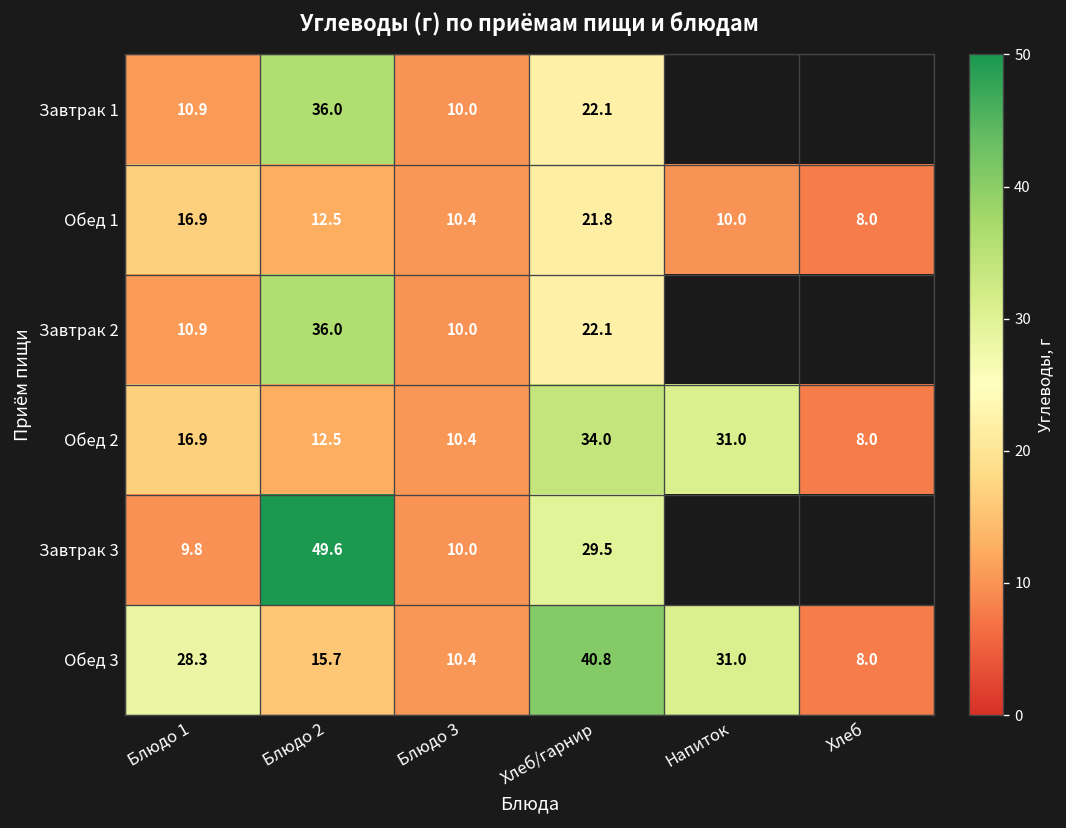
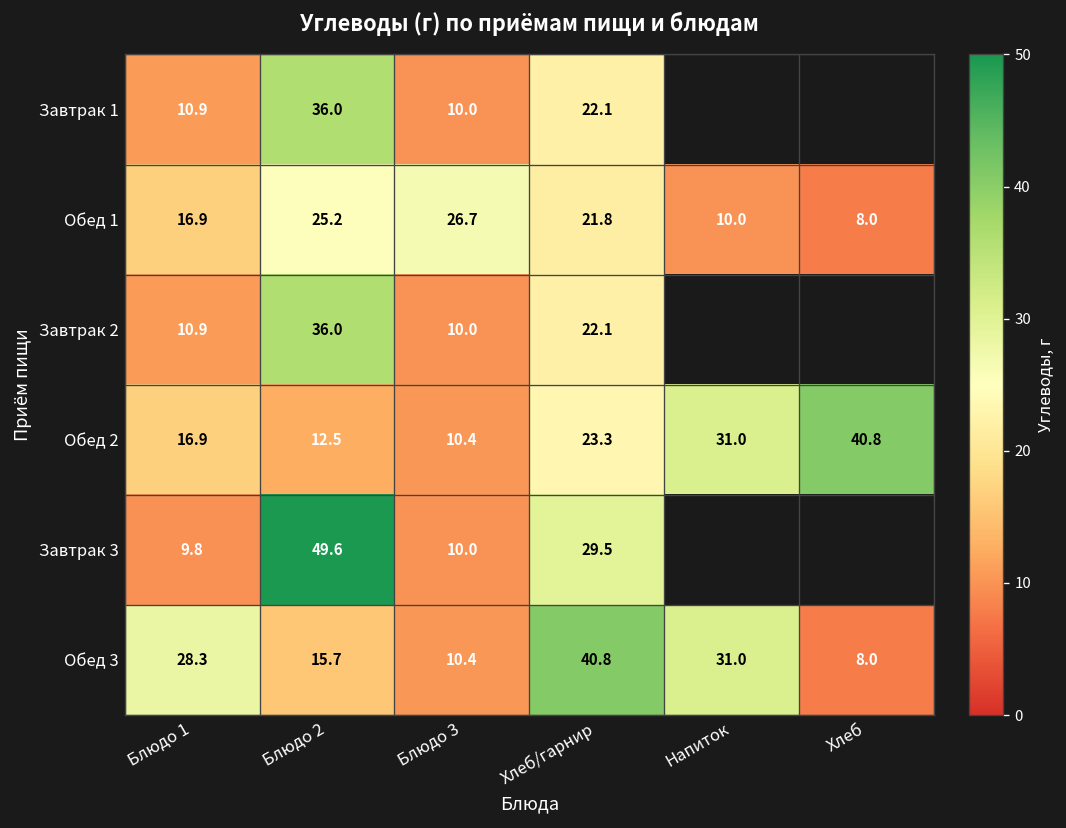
Обед 1, Блюдо 2: 12.5 -> 25.2
Обед 1, Блюдо 3: 10.4 -> 26.7
Обед 2, Хлеб/гарнир: 34.0 -> 23.3
Обед 2, Хлеб: 8.0 -> 40.8
